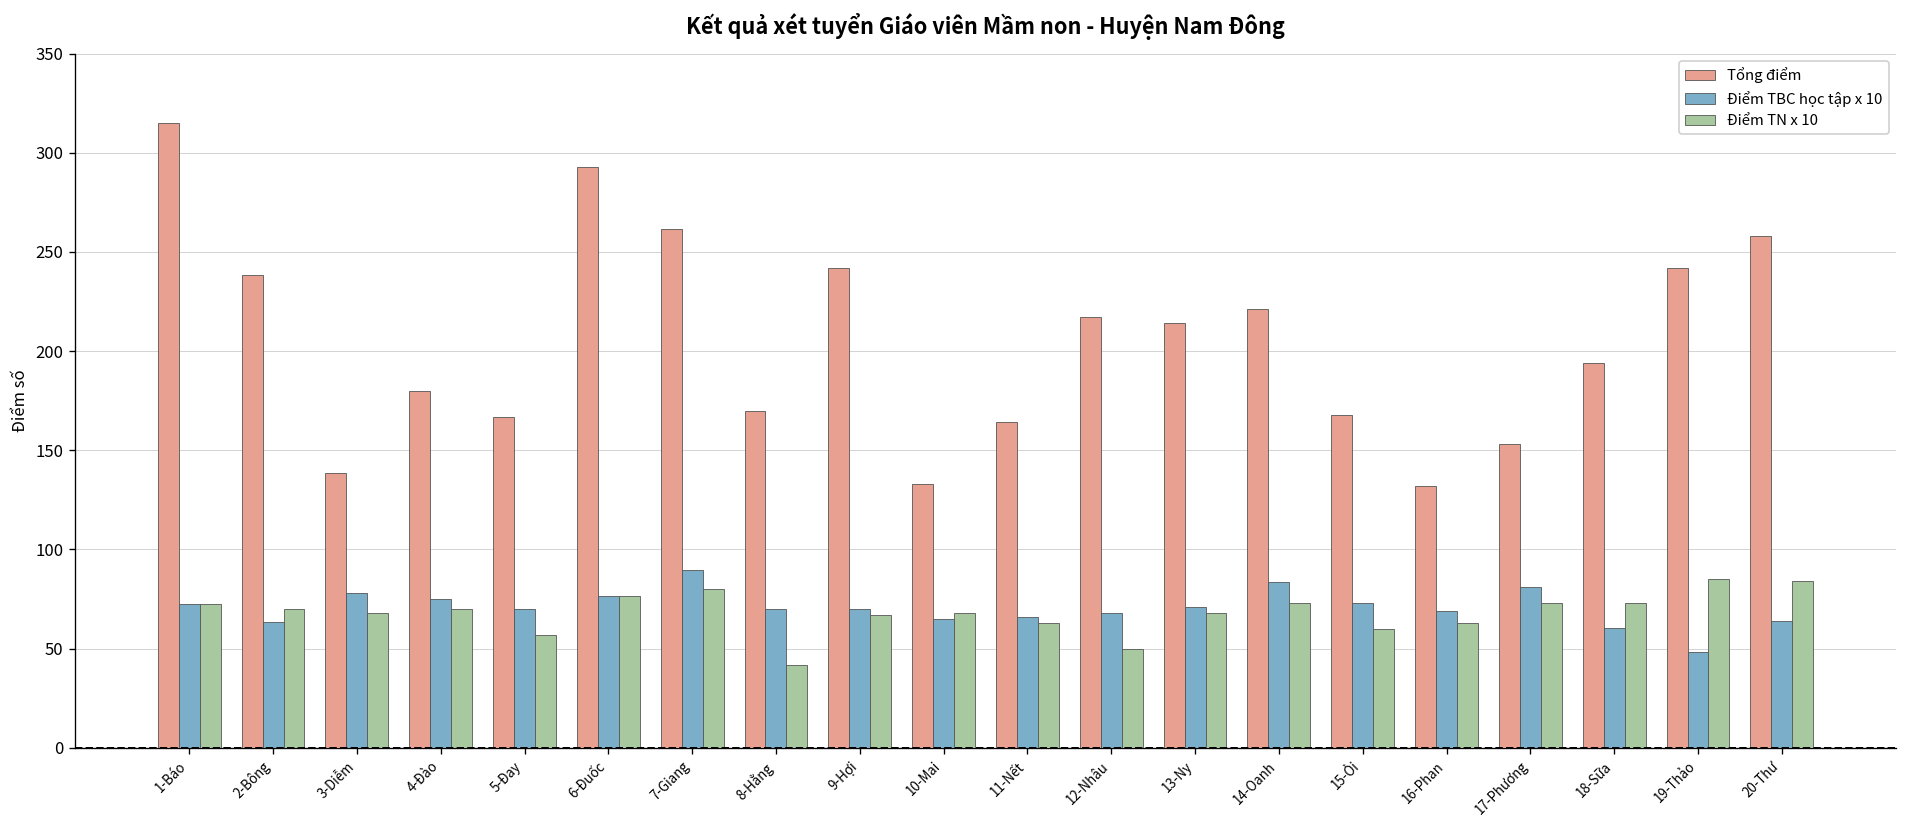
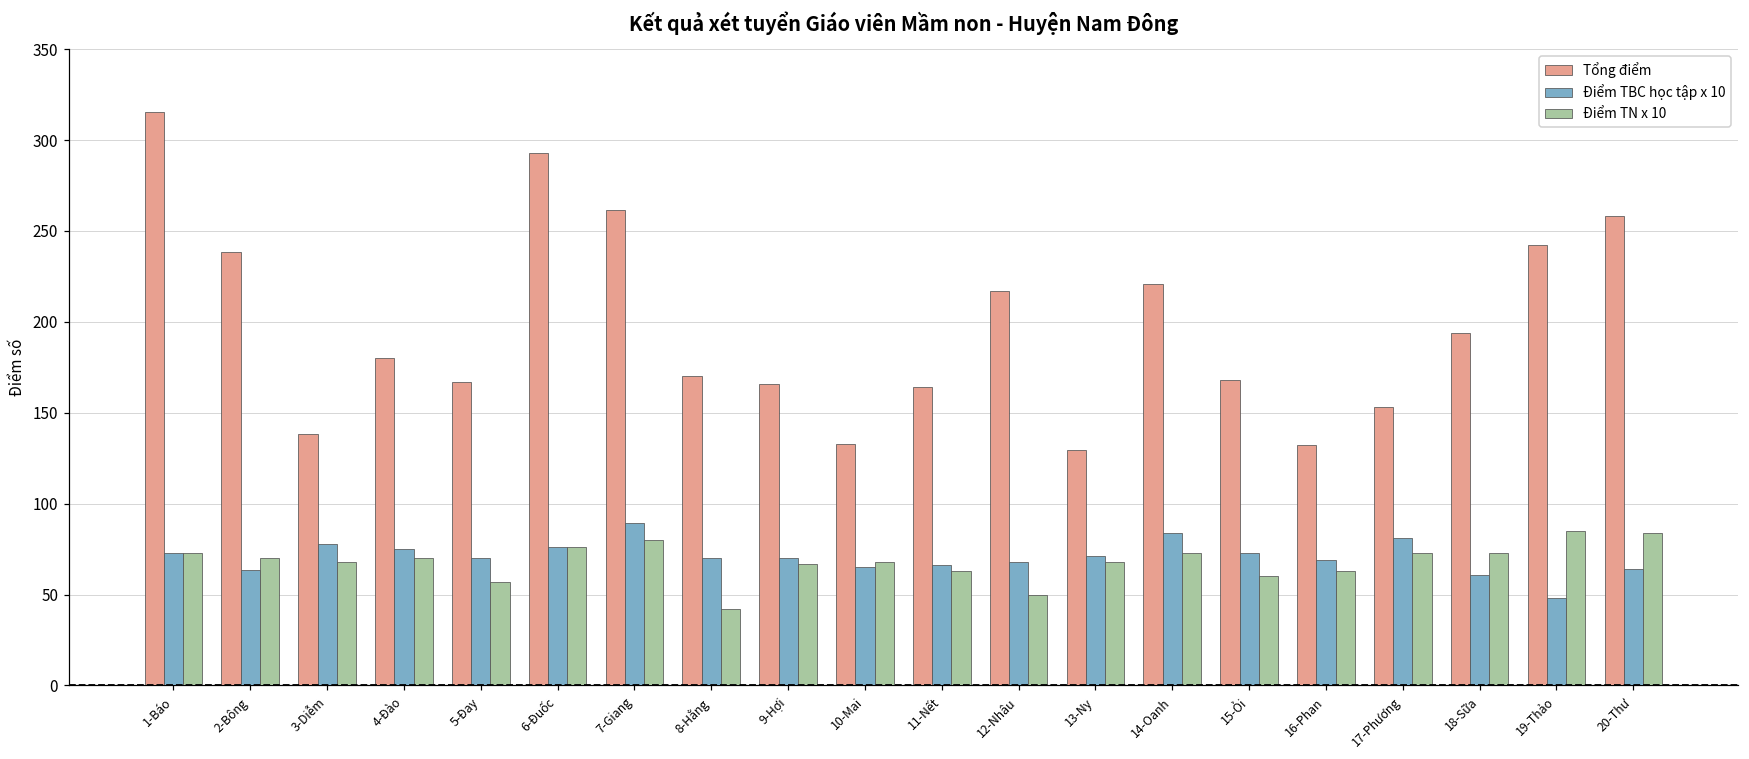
Tổng điểm, 9-Hợi: 242 -> 166
Tổng điểm, 13-Ny: 214 -> 129
